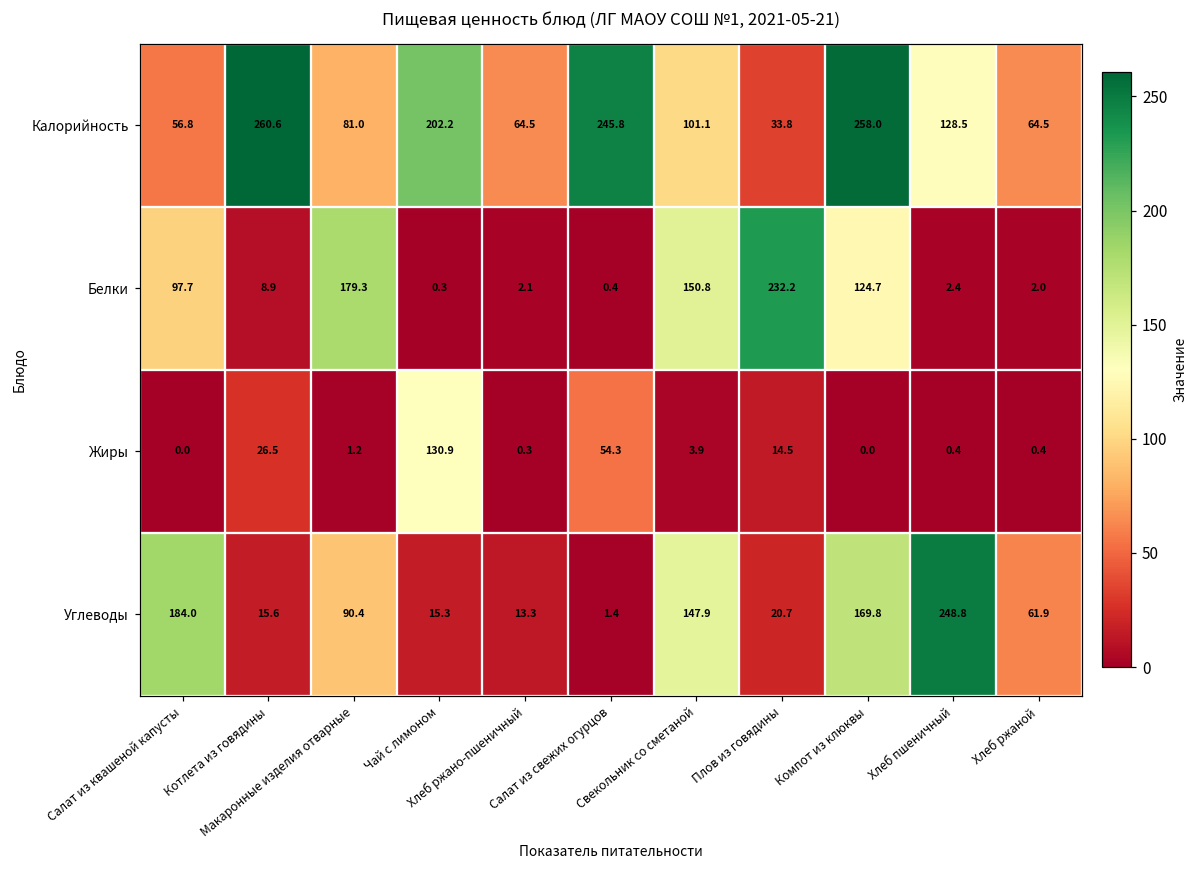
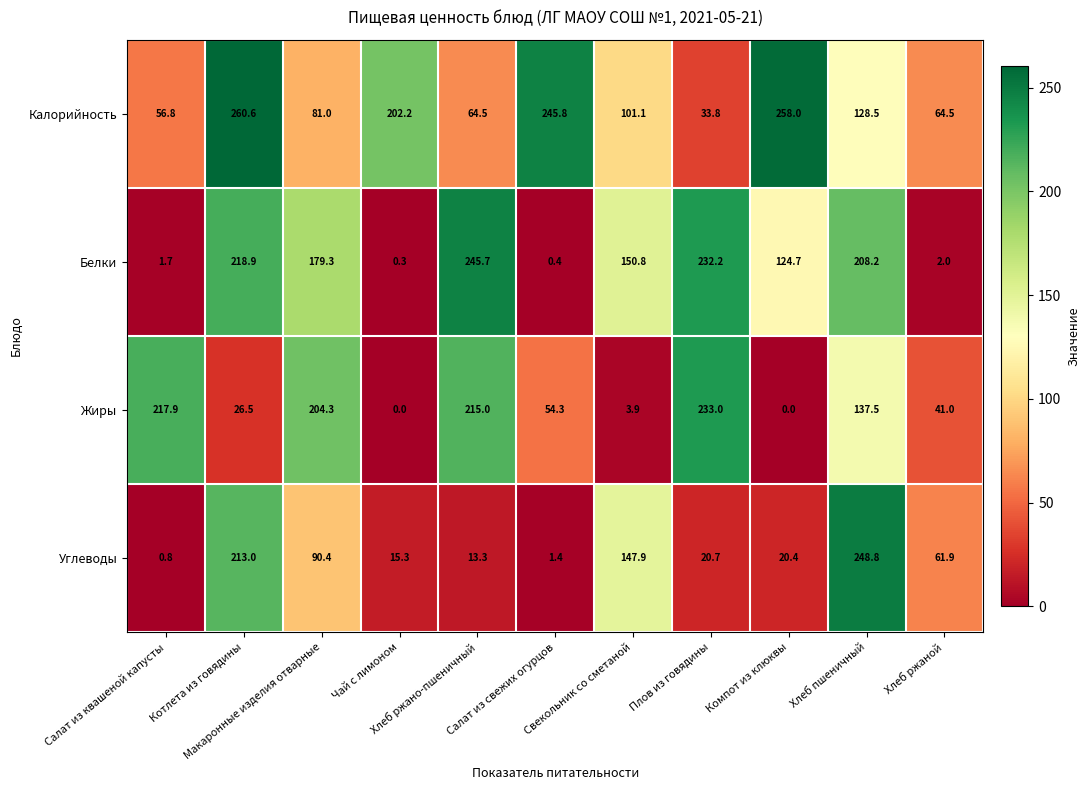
Белки, Салат из квашеной капусты: 97.7 -> 1.7
Белки, Котлета из говядины: 8.9 -> 218.9
Белки, Хлеб ржано-пшеничный: 2.1 -> 245.7
Белки, Хлеб пшеничный: 2.4 -> 208.2
Жиры, Салат из квашеной капусты: 0.0 -> 217.9
Жиры, Макаронные изделия отварные: 1.2 -> 204.3
Жиры, Чай с лимоном: 130.9 -> 0.0
Жиры, Хлеб ржано-пшеничный: 0.3 -> 215.0
Жиры, Плов из говядины: 14.5 -> 233.0
Жиры, Хлеб пшеничный: 0.4 -> 137.5
Жиры, Хлеб ржаной: 0.4 -> 41.0
Углеводы, Салат из квашеной капусты: 184.0 -> 0.8
Углеводы, Котлета из говядины: 15.6 -> 213.0
Углеводы, Компот из клюквы: 169.8 -> 20.4
